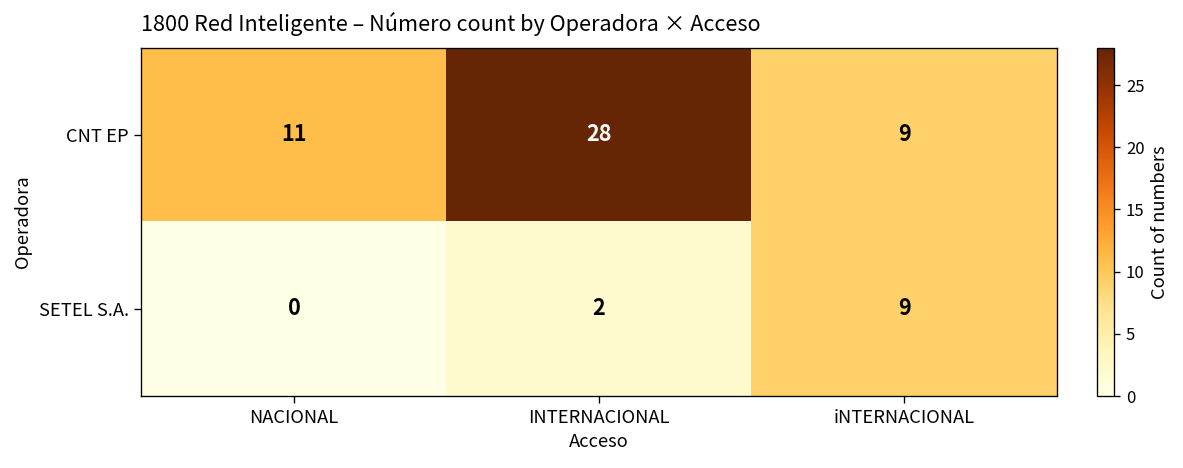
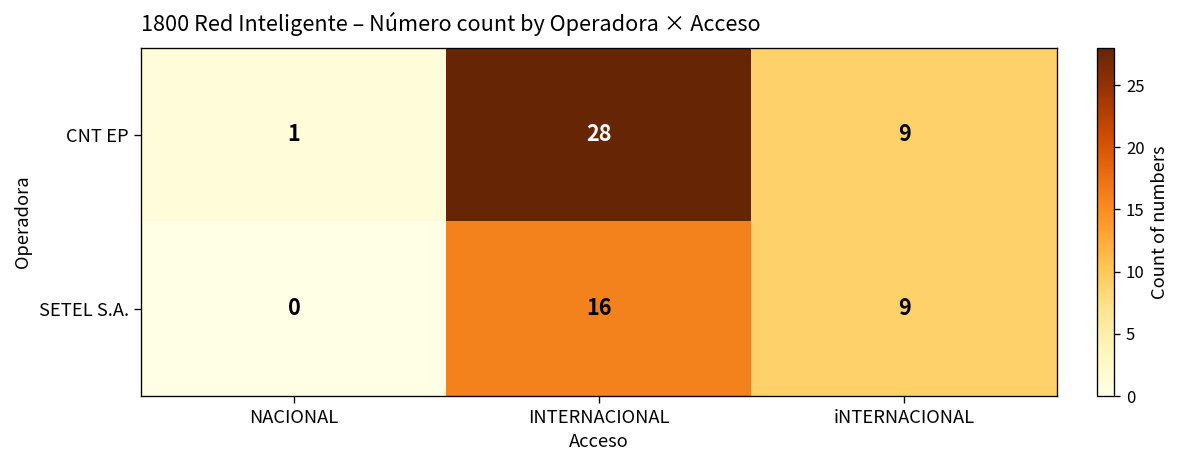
CNT EP, NACIONAL: 11 -> 1
SETEL S.A., INTERNACIONAL: 2 -> 16
